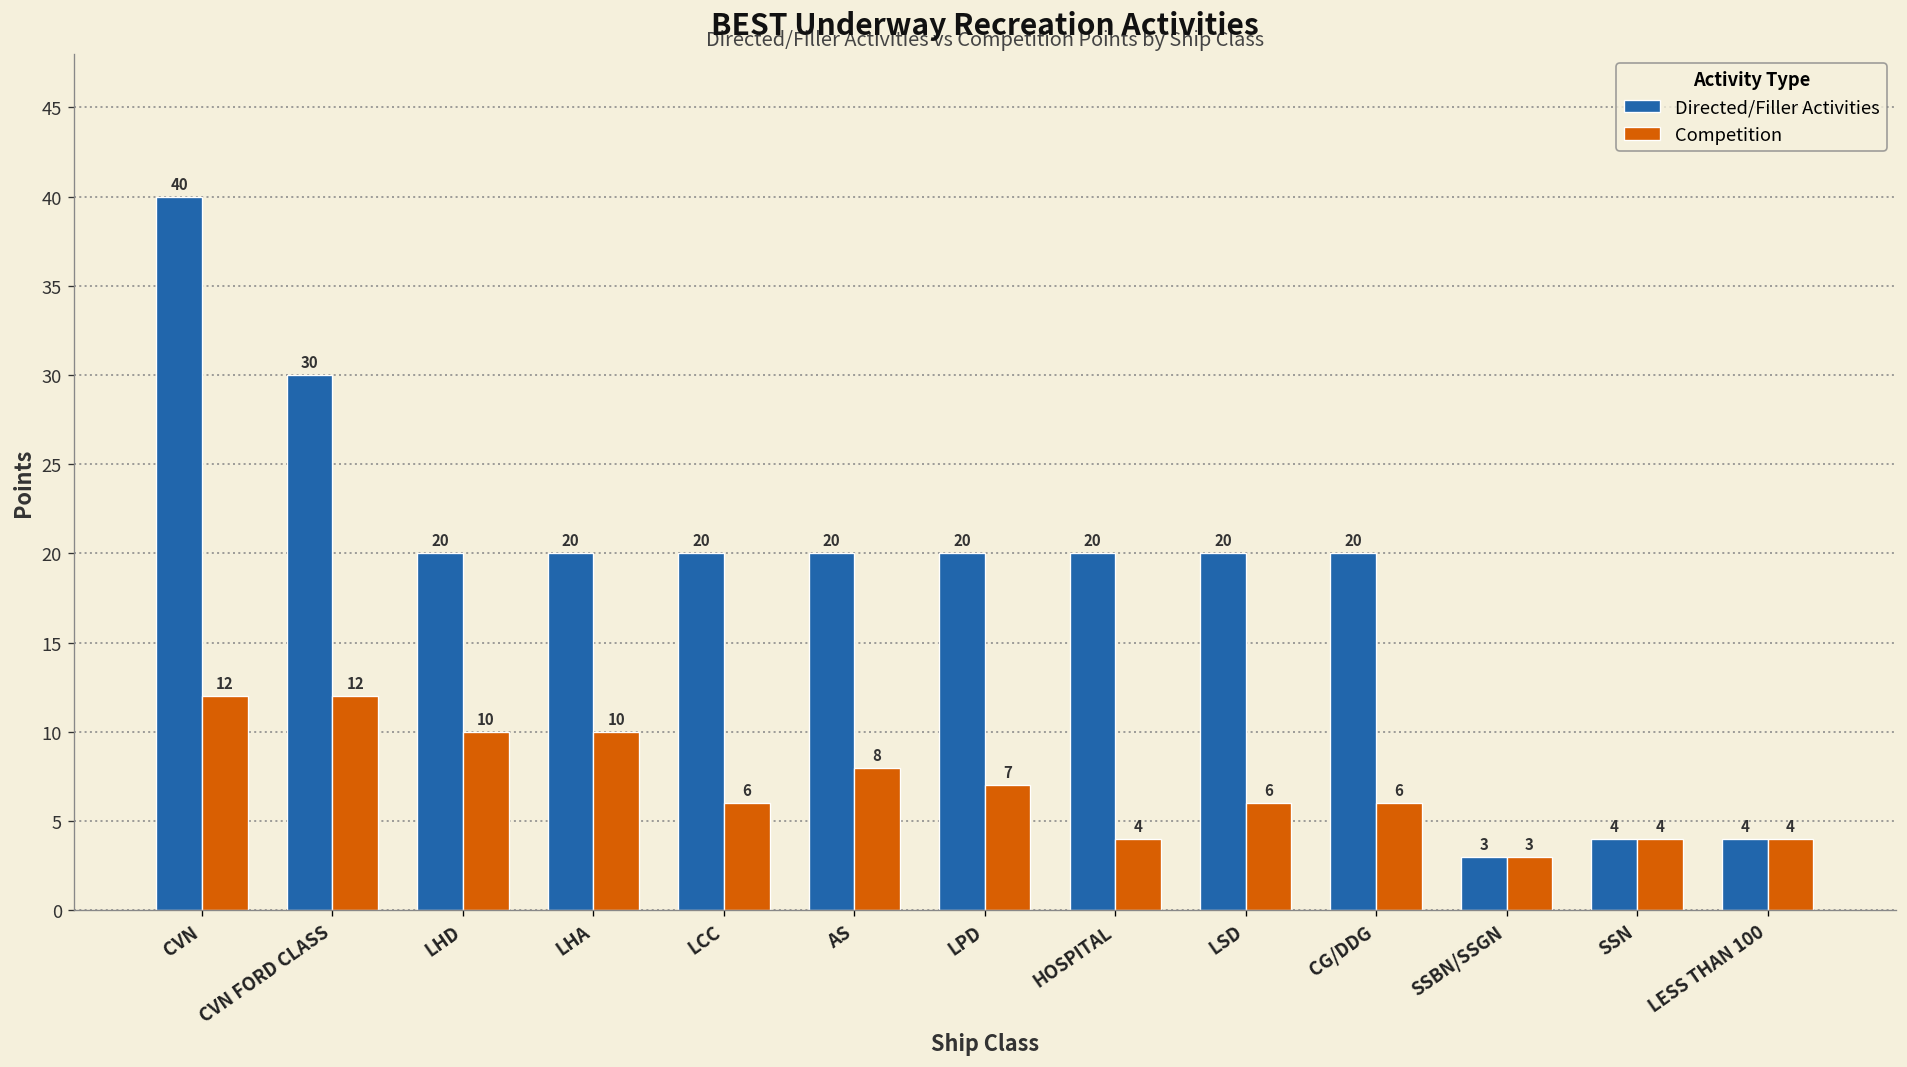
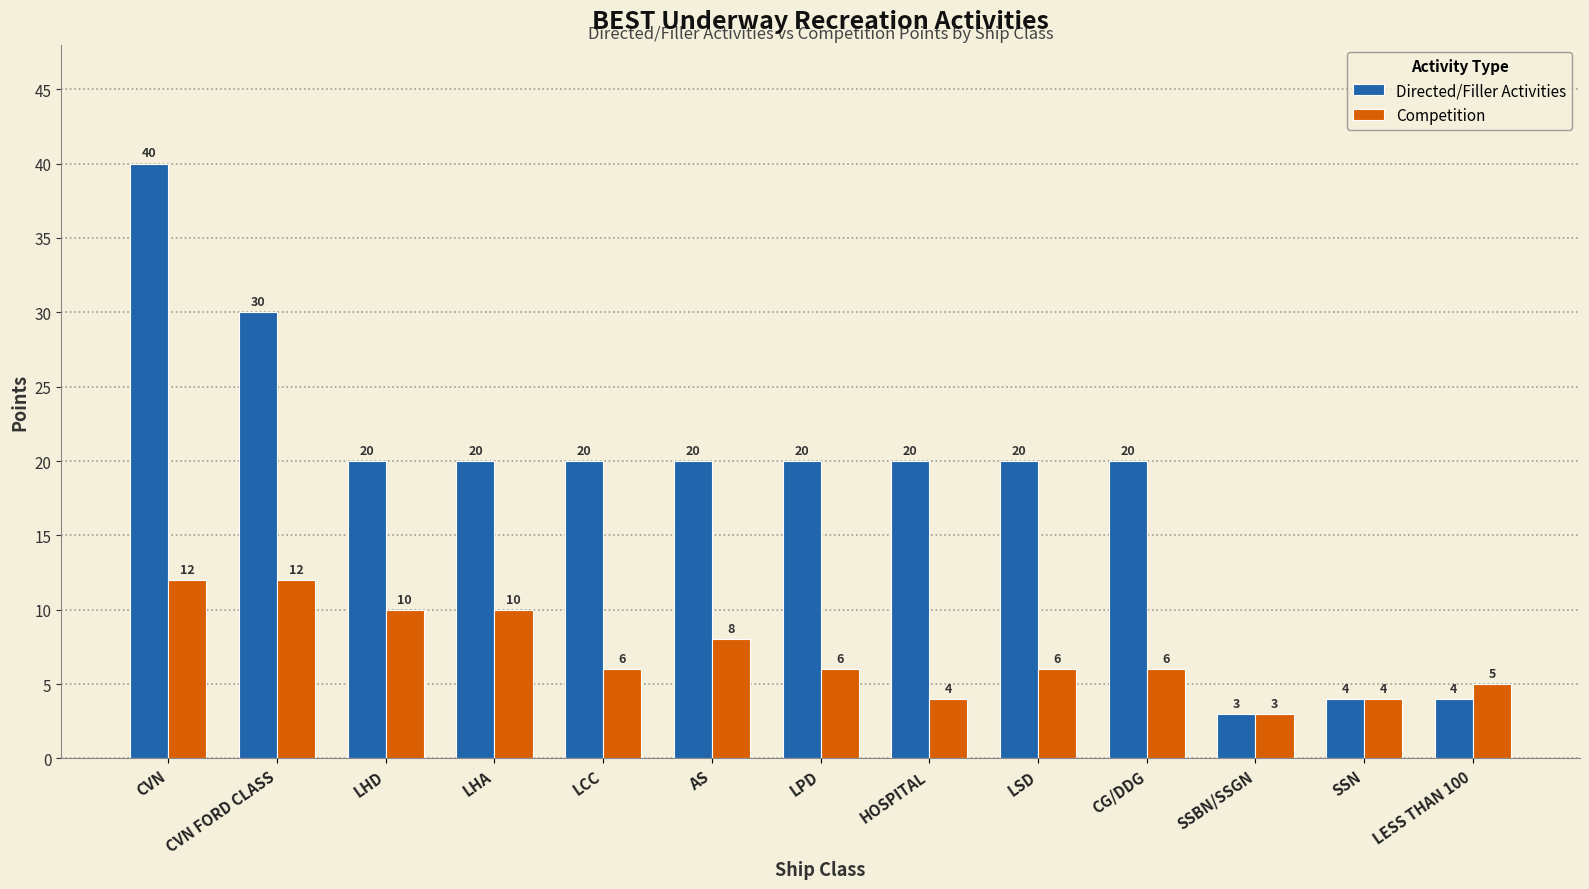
Competition, LPD: 7 -> 6
Competition, LESS THAN 100: 4 -> 5
